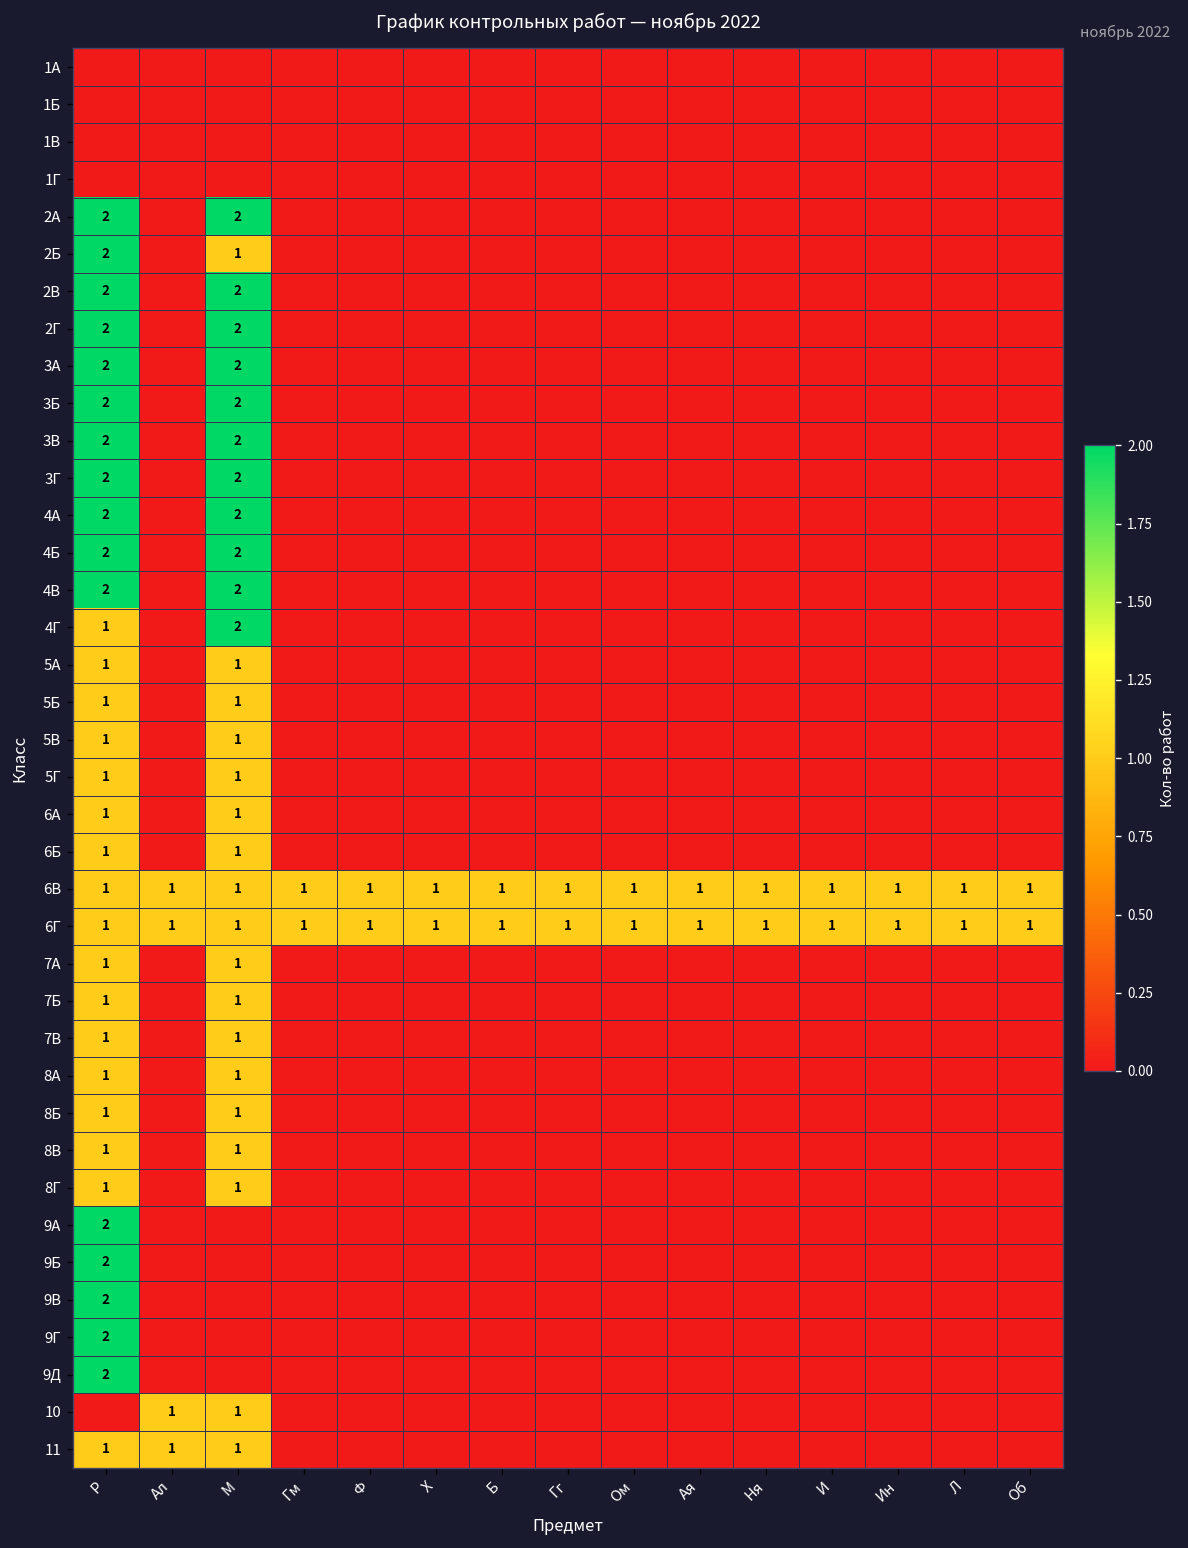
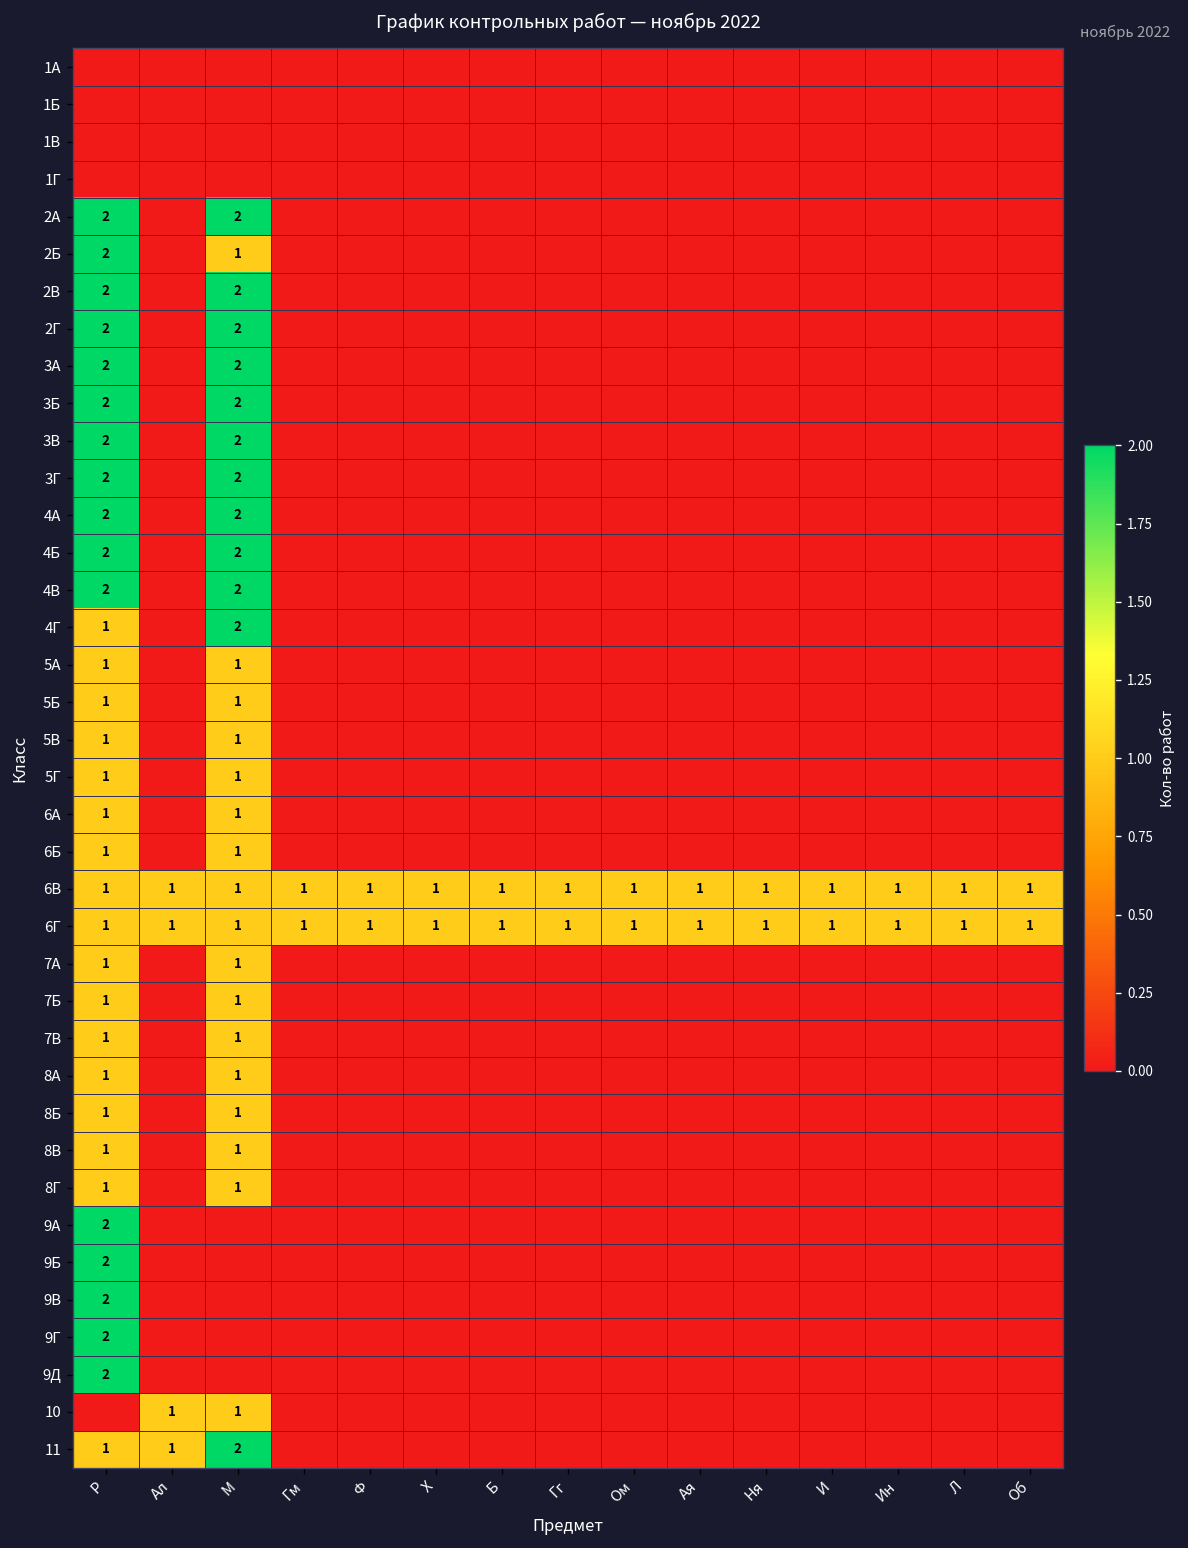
11, М: 1 -> 2
